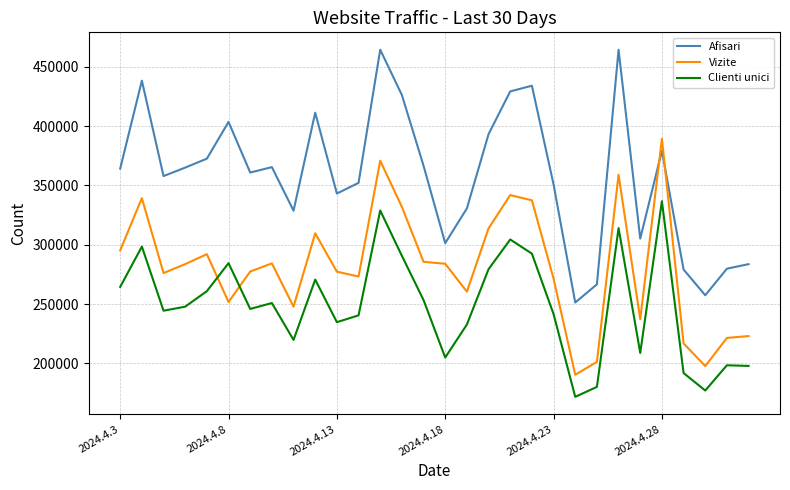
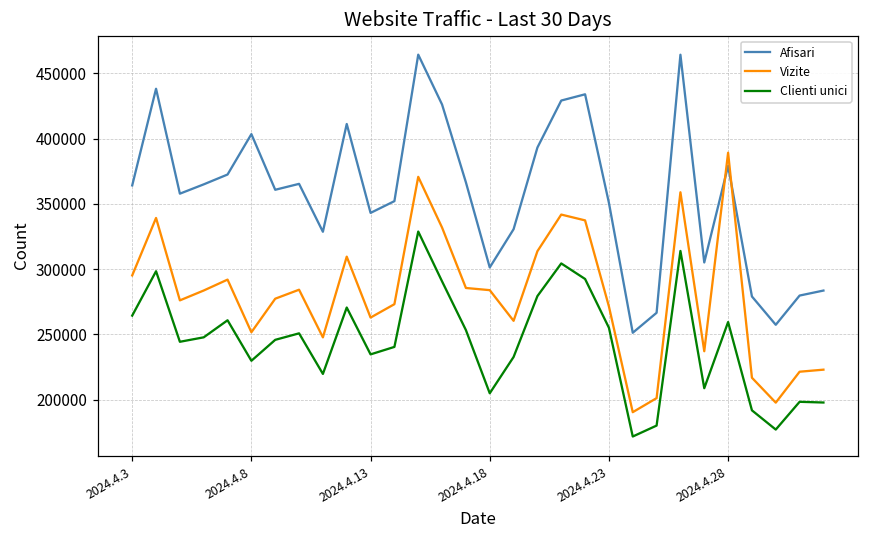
Clienti unici, 2024.4.8: 284000 -> 230000
Vizite, 2024.4.13: 277000 -> 263000
Clienti unici, 2024.4.23: 242000 -> 255000
Clienti unici, 2024.4.28: 337000 -> 260000
